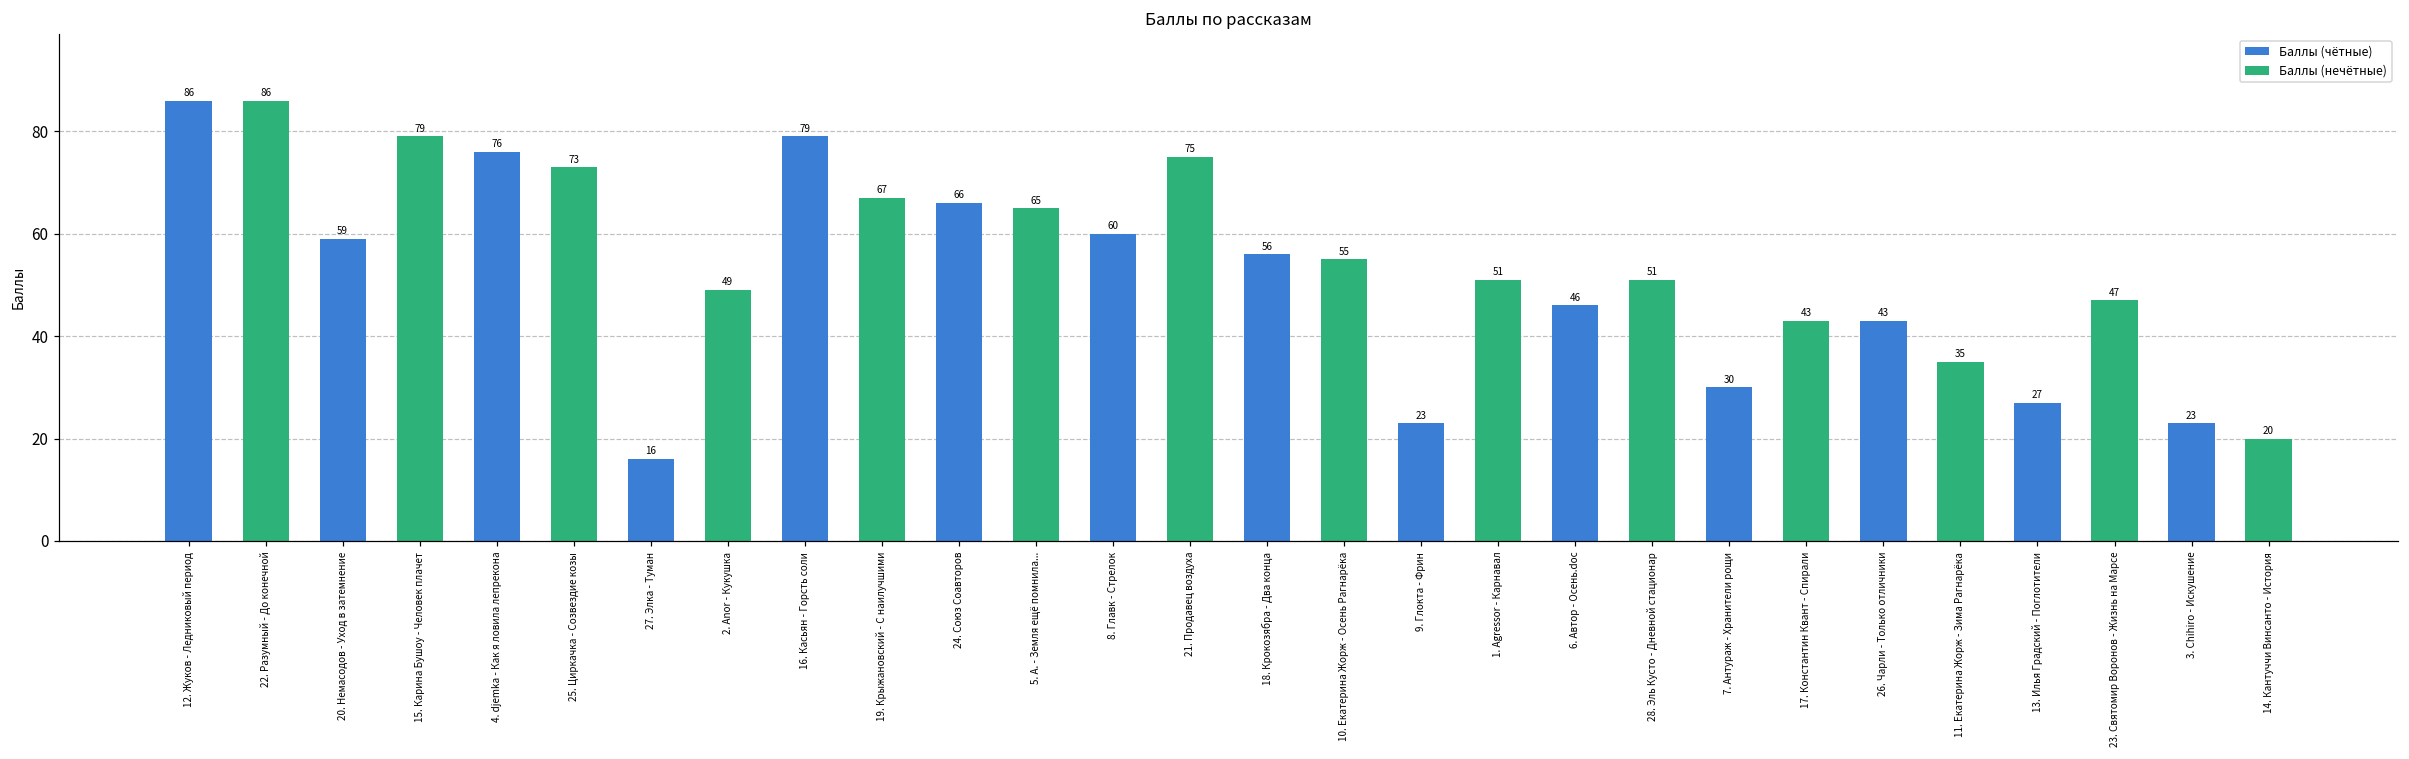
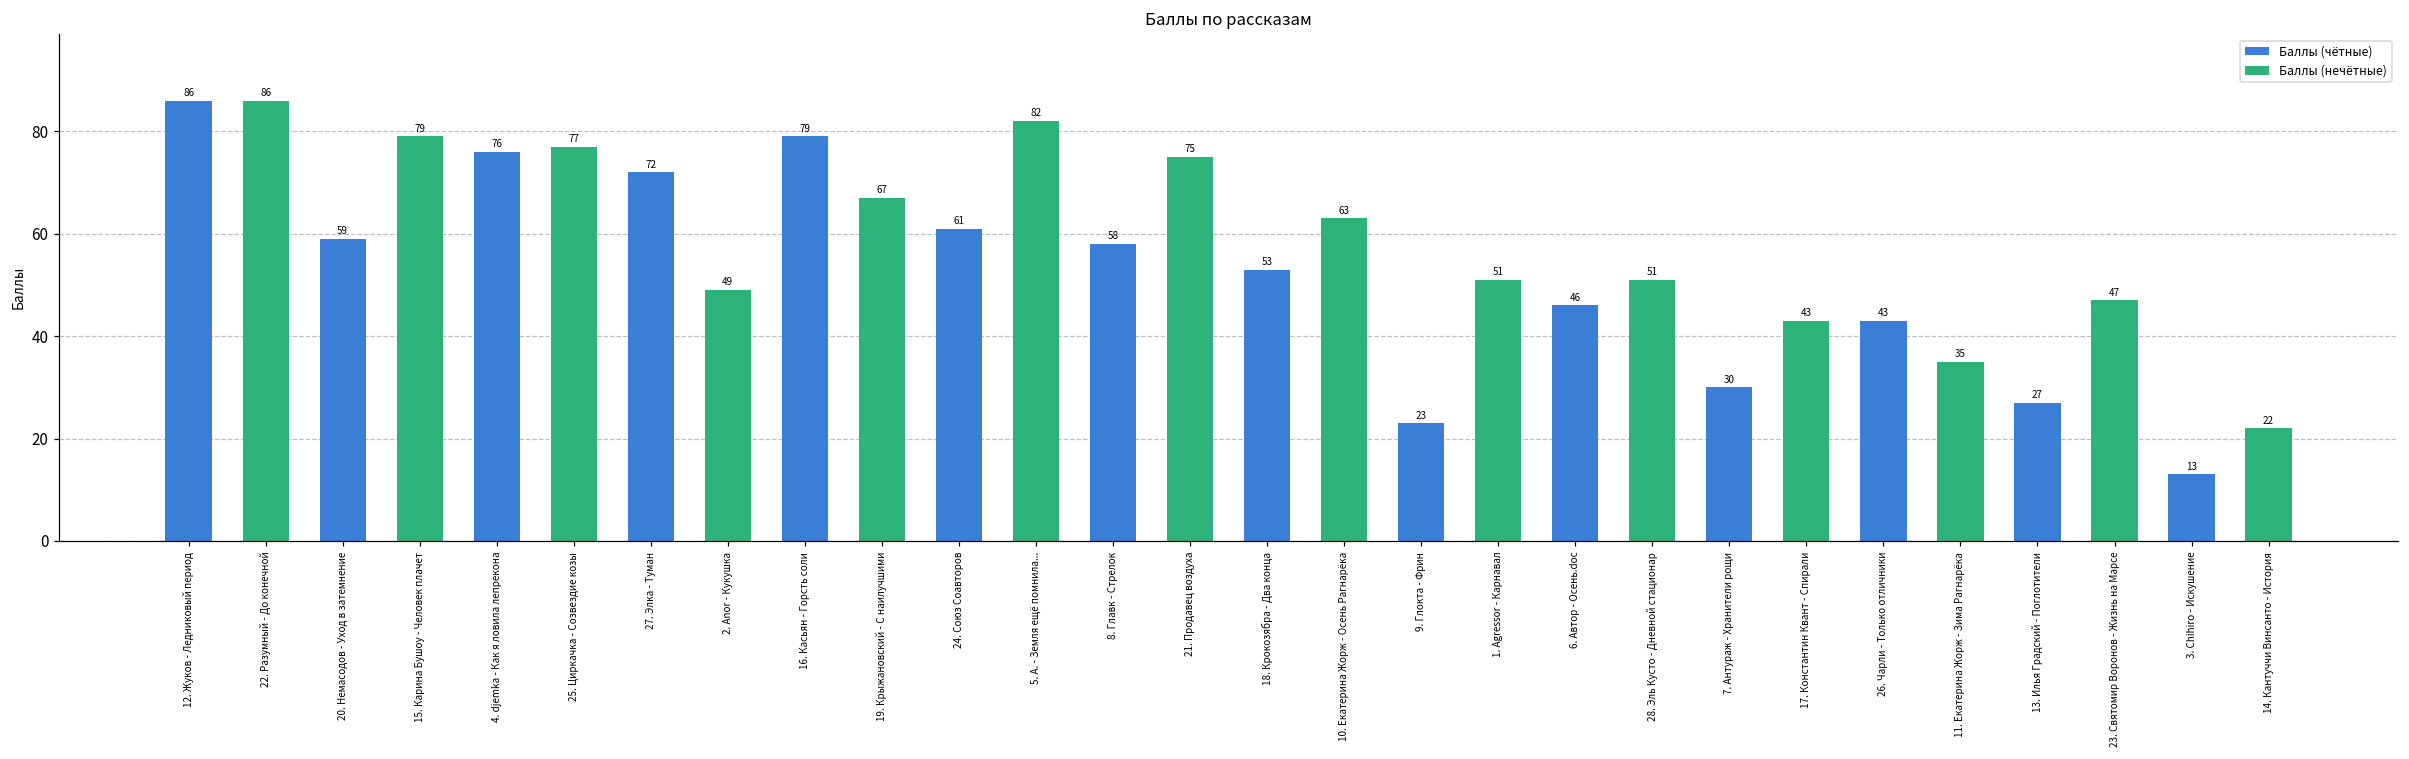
25. Циркачка - Созвездие козы: 73 -> 77
27. Элка - Туман: 16 -> 72
24. Союз Соавторов: 66 -> 61
5. А. - Земля ещё помнила...: 65 -> 82
8. Главк - Стрелок: 60 -> 58
18. Крокозябра - Два конца: 56 -> 53
10. Екатерина Жорж - Осень Рагнарёка: 55 -> 63
3. Chihiro - Искушение: 23 -> 13
14. Кантуччи Винсанто - История: 20 -> 22
